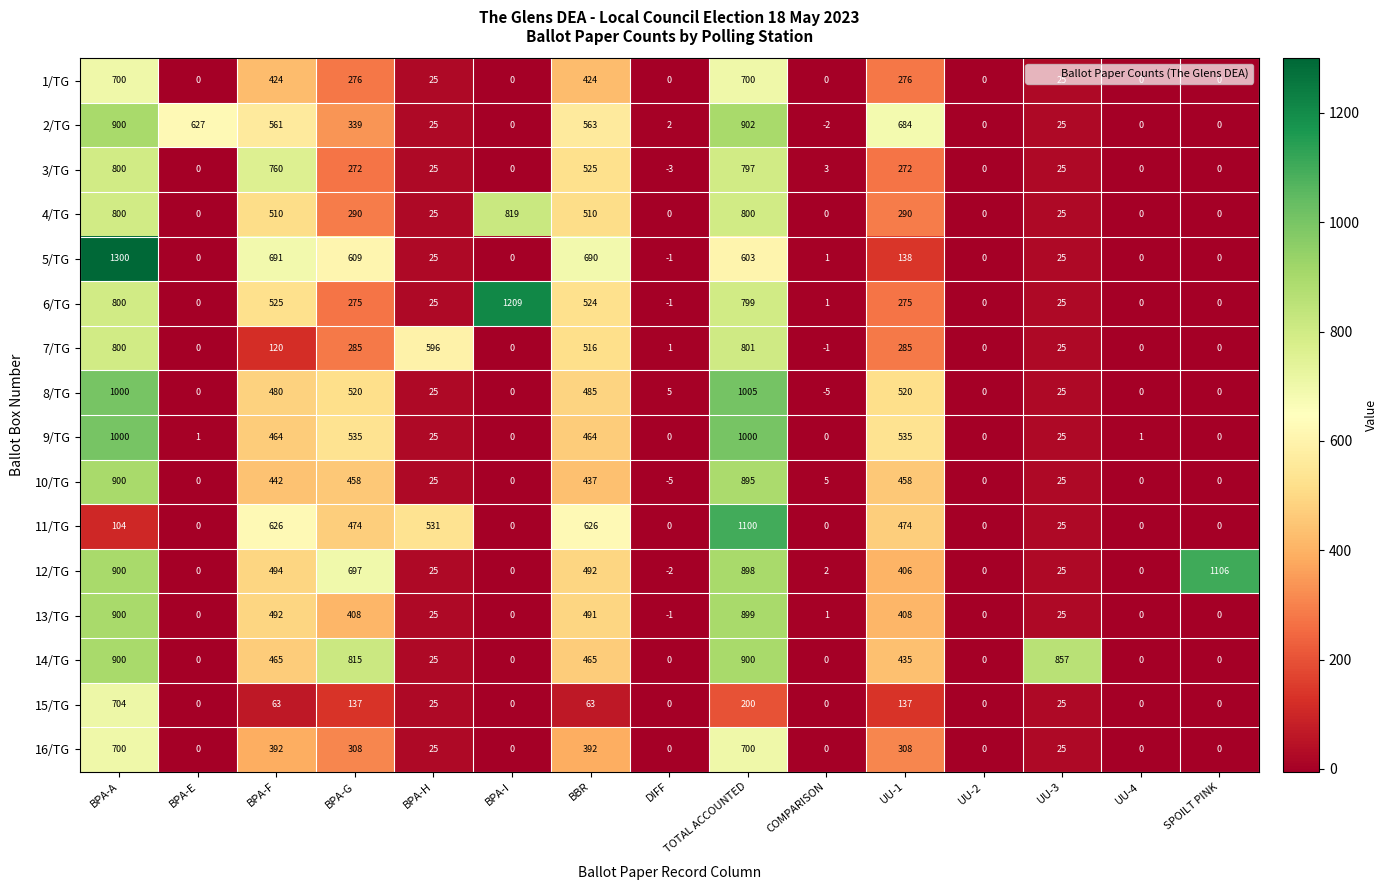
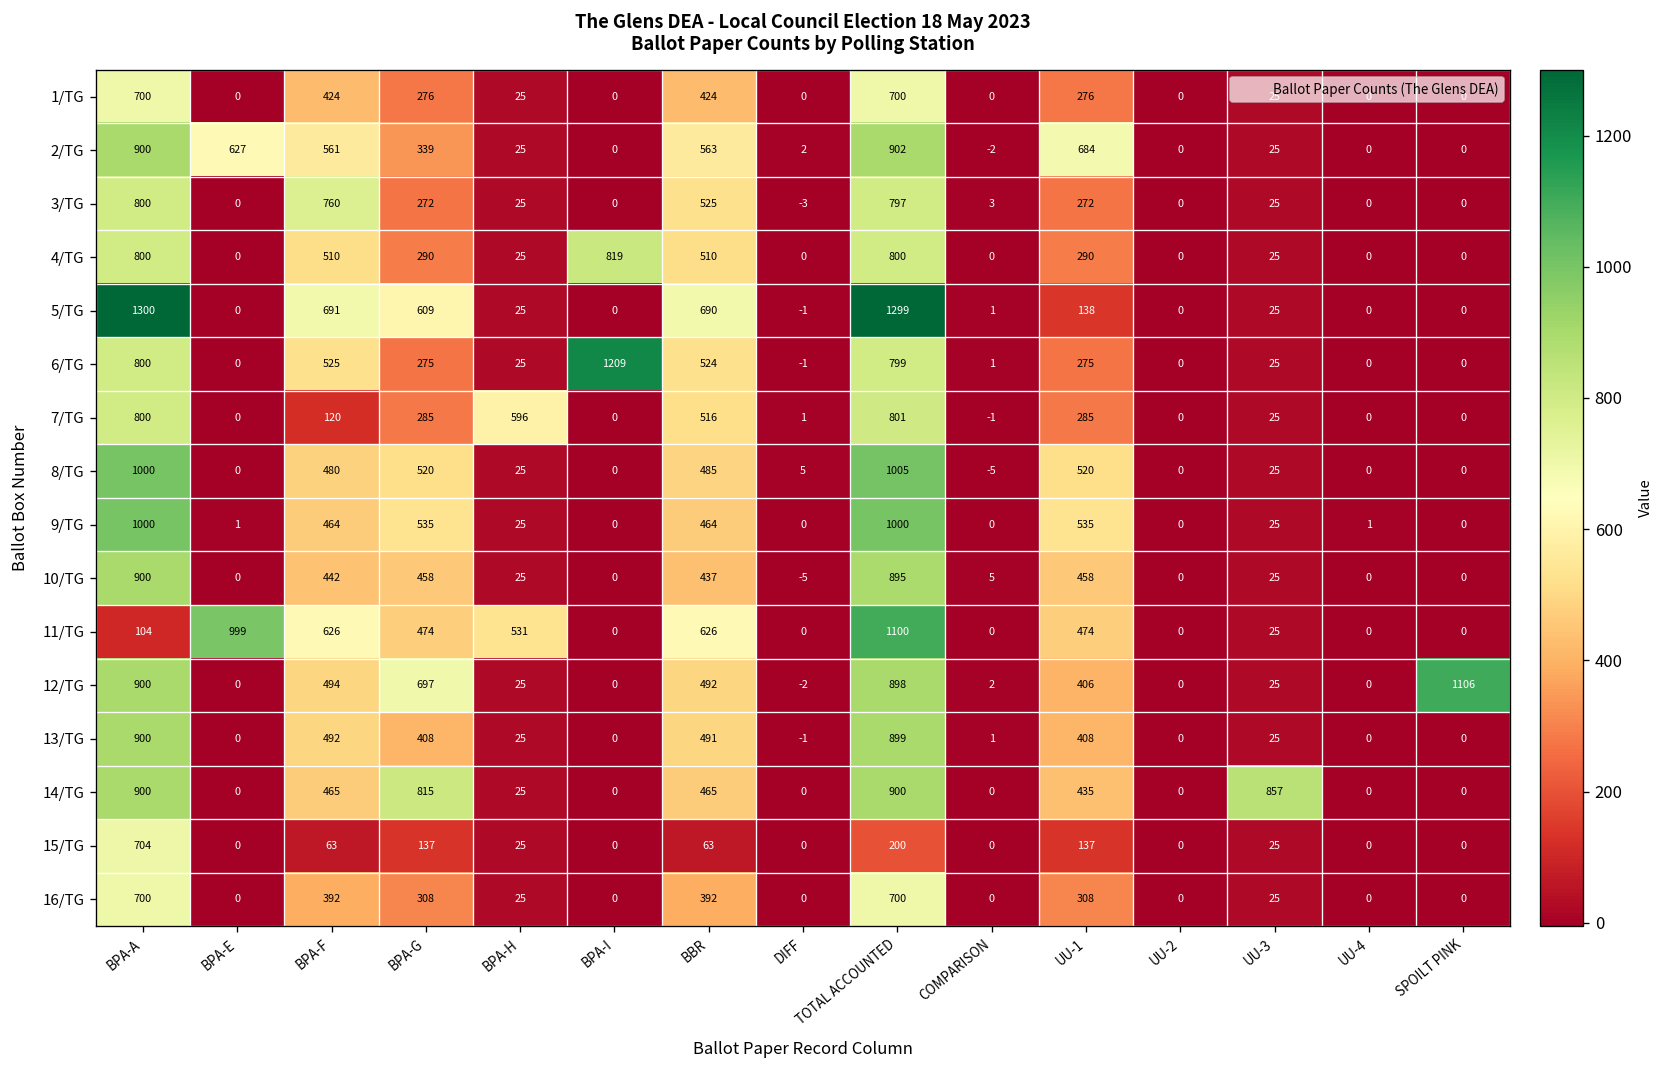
5/TG, TOTAL ACCOUNTED: 603 -> 1299
11/TG, BPA-E: 0 -> 999
